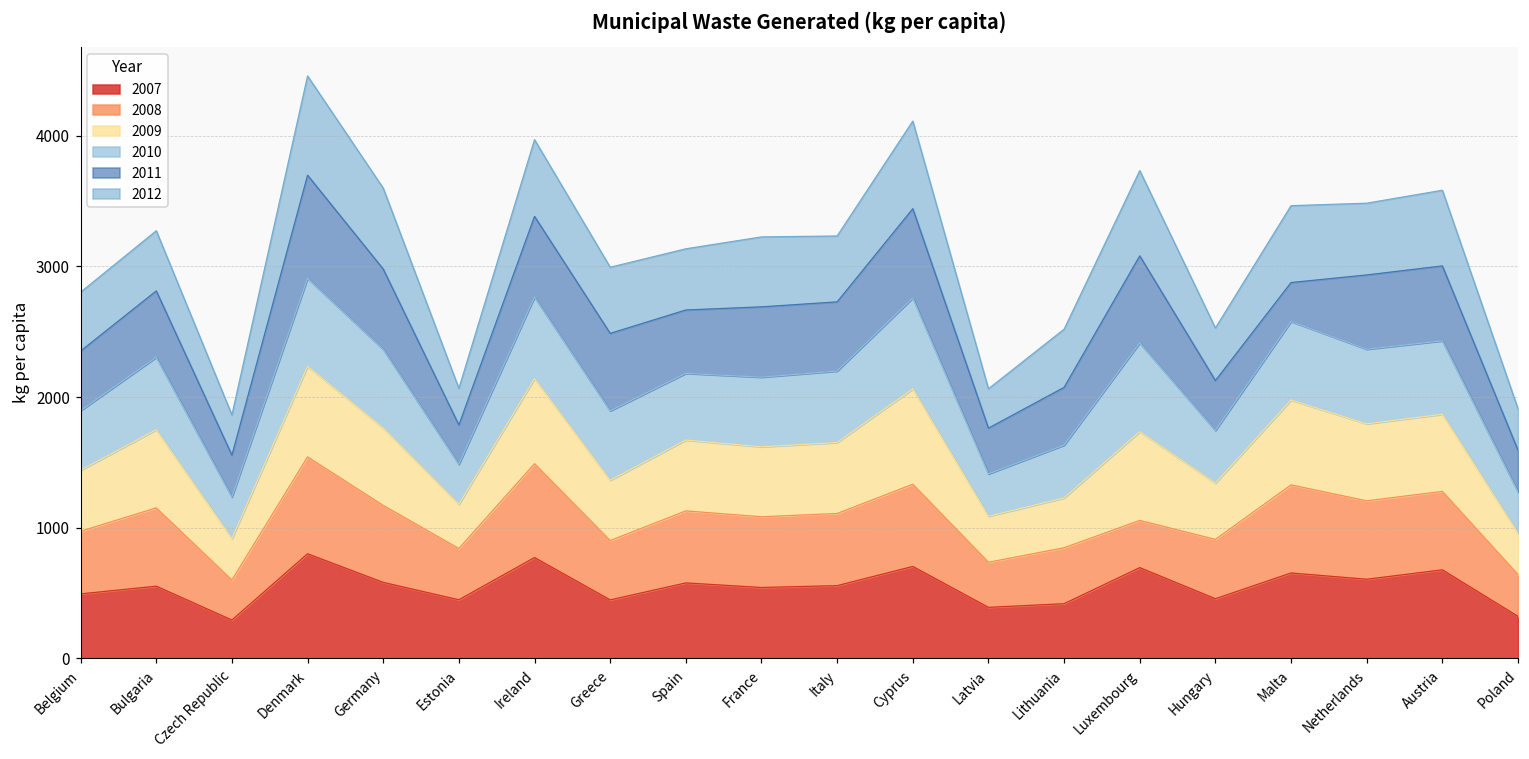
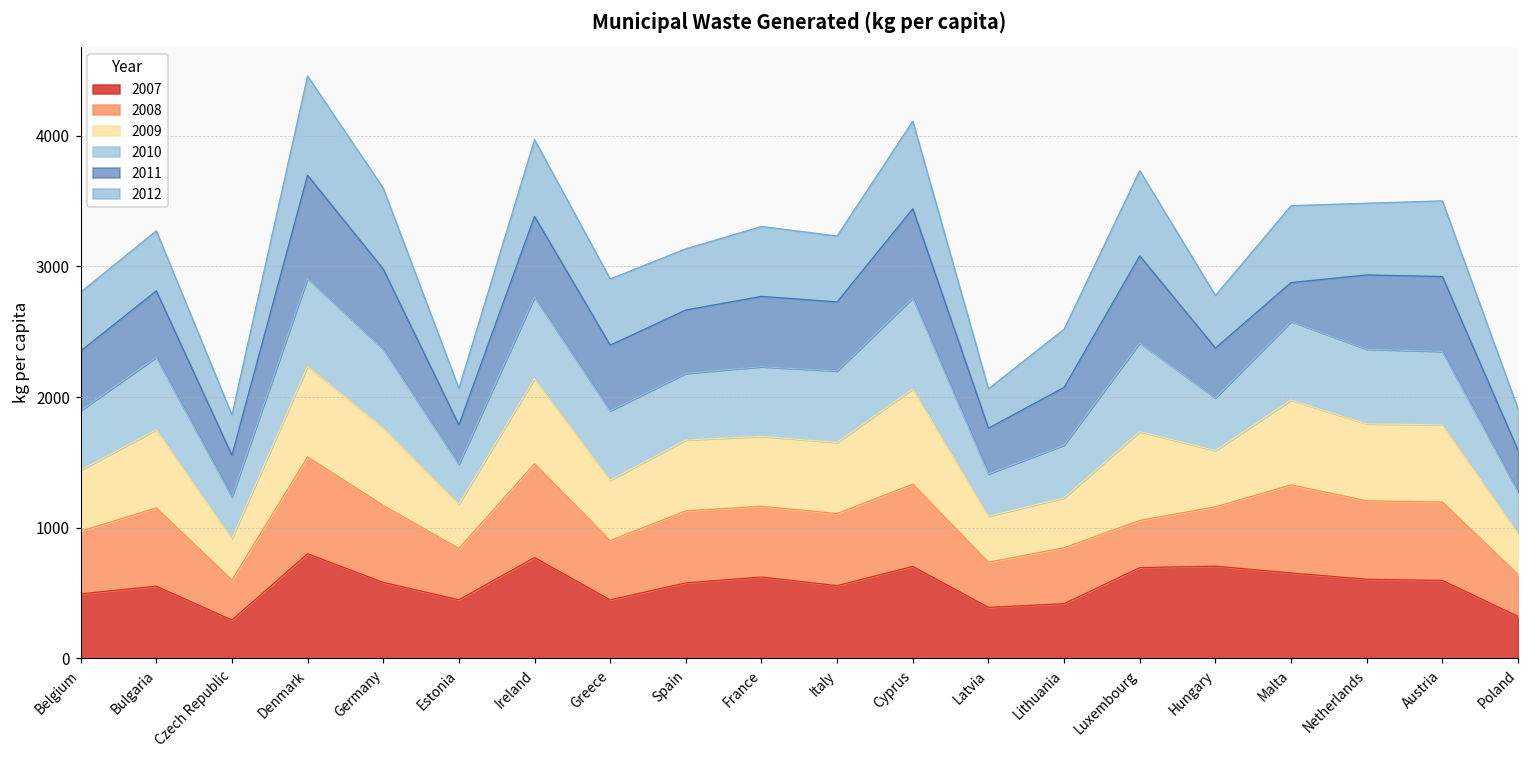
2011, Greece: 590 -> 500
2007, France: 540 -> 620
2007, Hungary: 460 -> 710
2007, Austria: 680 -> 600
